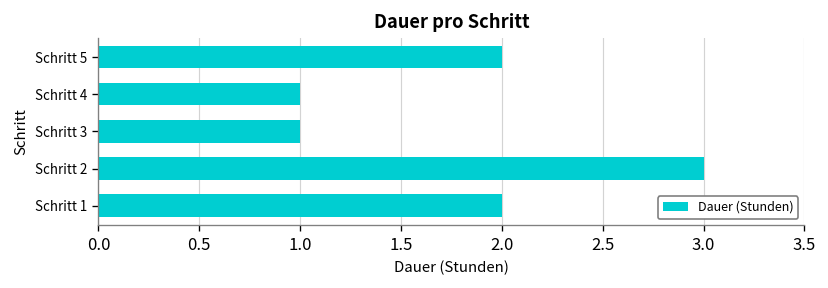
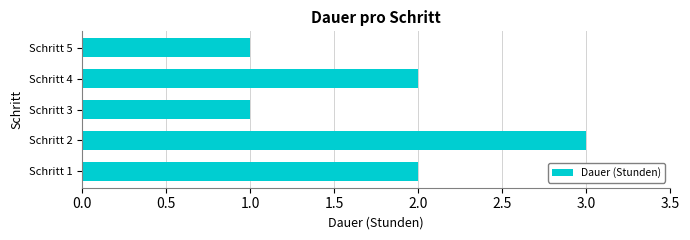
Schritt 5: 2 -> 1
Schritt 4: 1 -> 2
